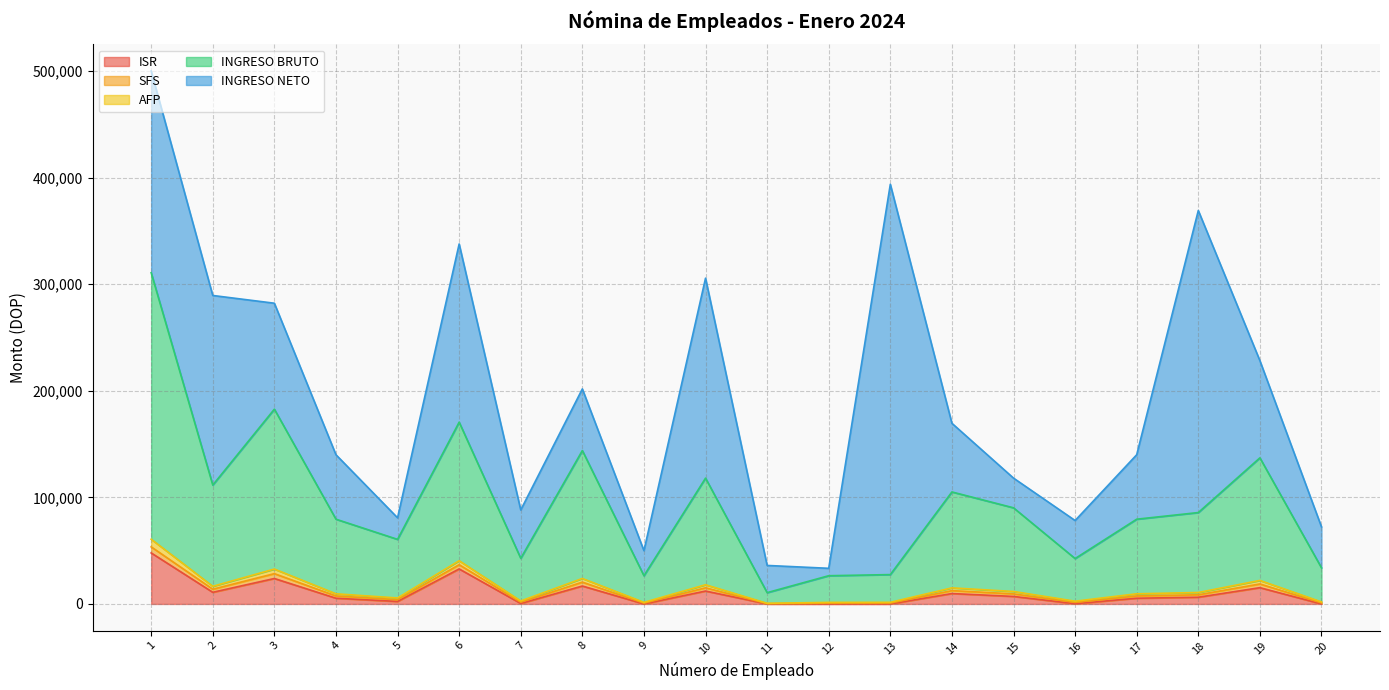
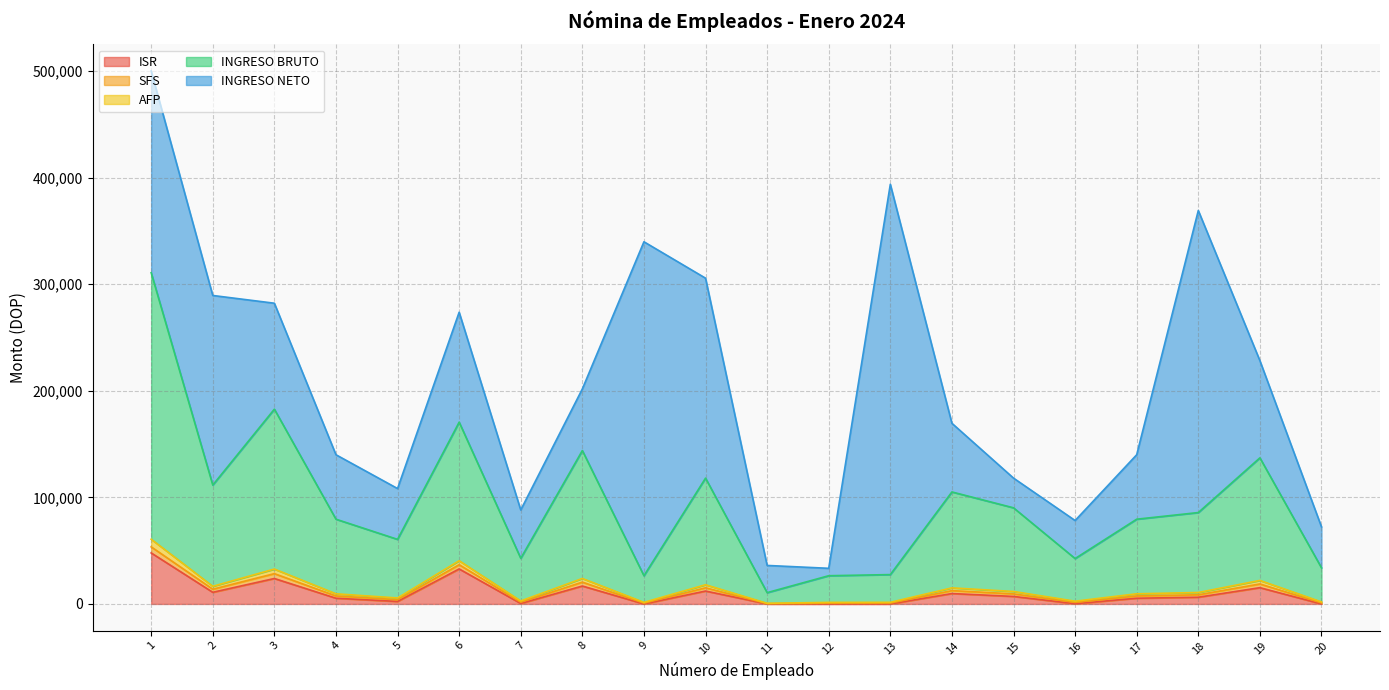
INGRESO NETO, 5: 20,000 -> 48,000
INGRESO NETO, 6: 167,000 -> 103,000
INGRESO NETO, 9: 23,000 -> 313,000
